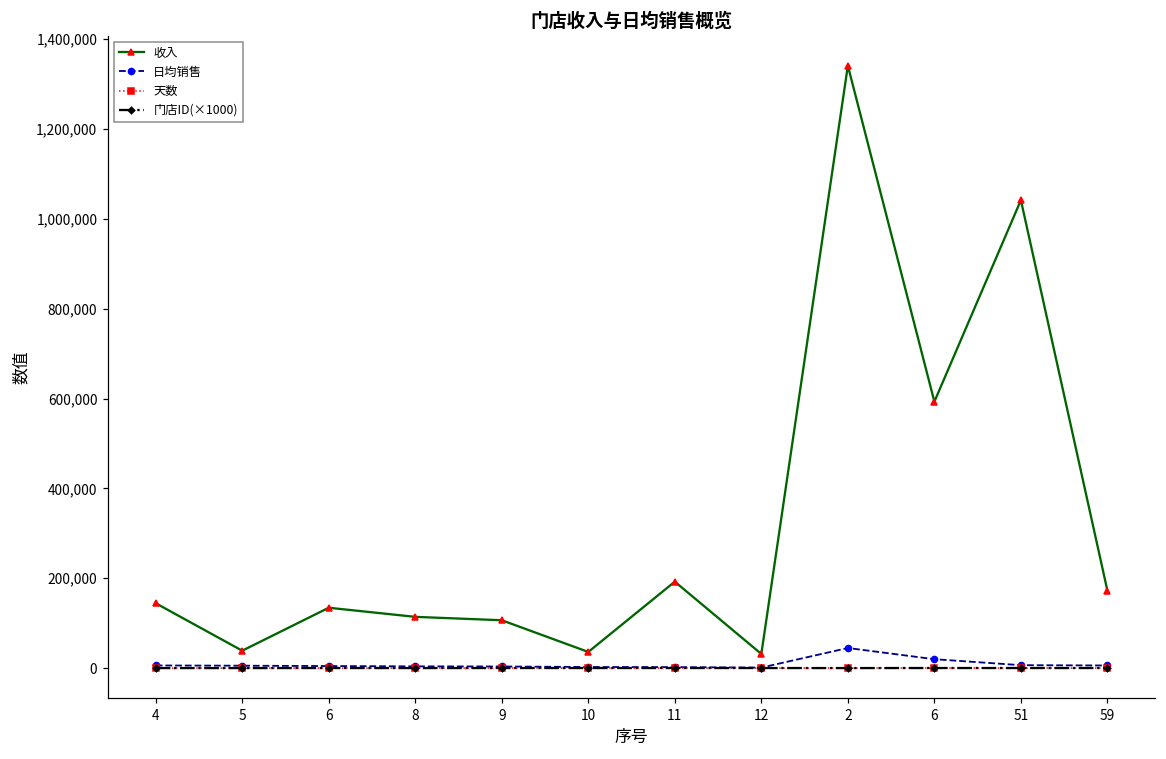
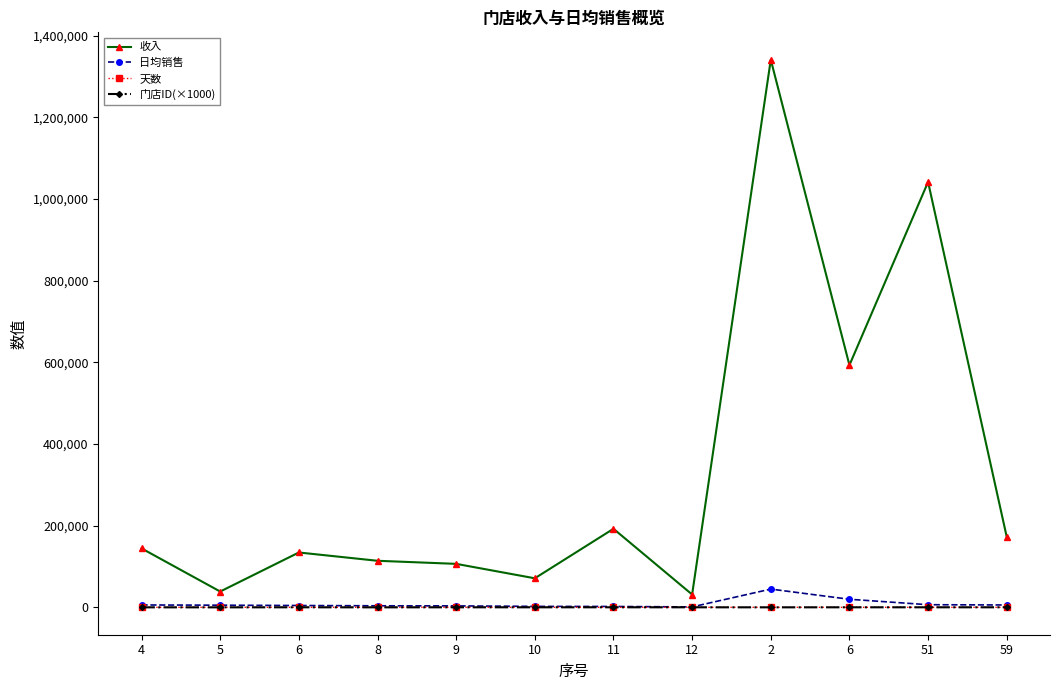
收入, 10: 40,000 -> 70,000
